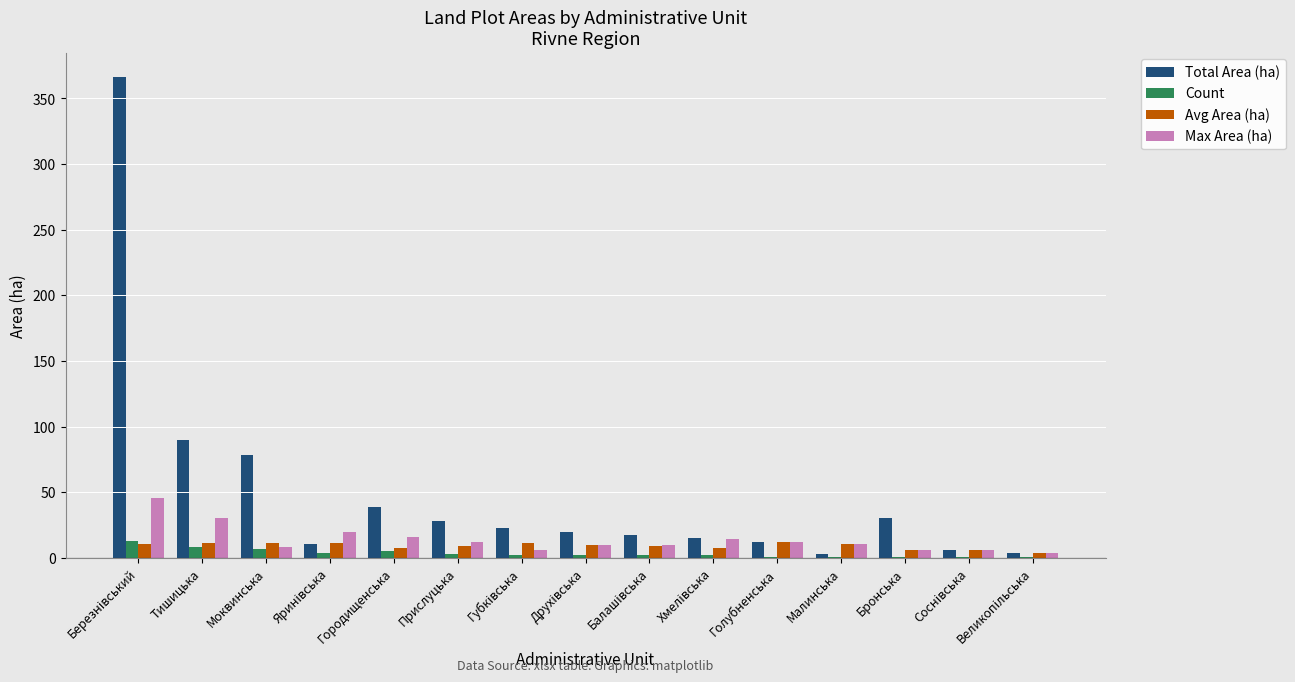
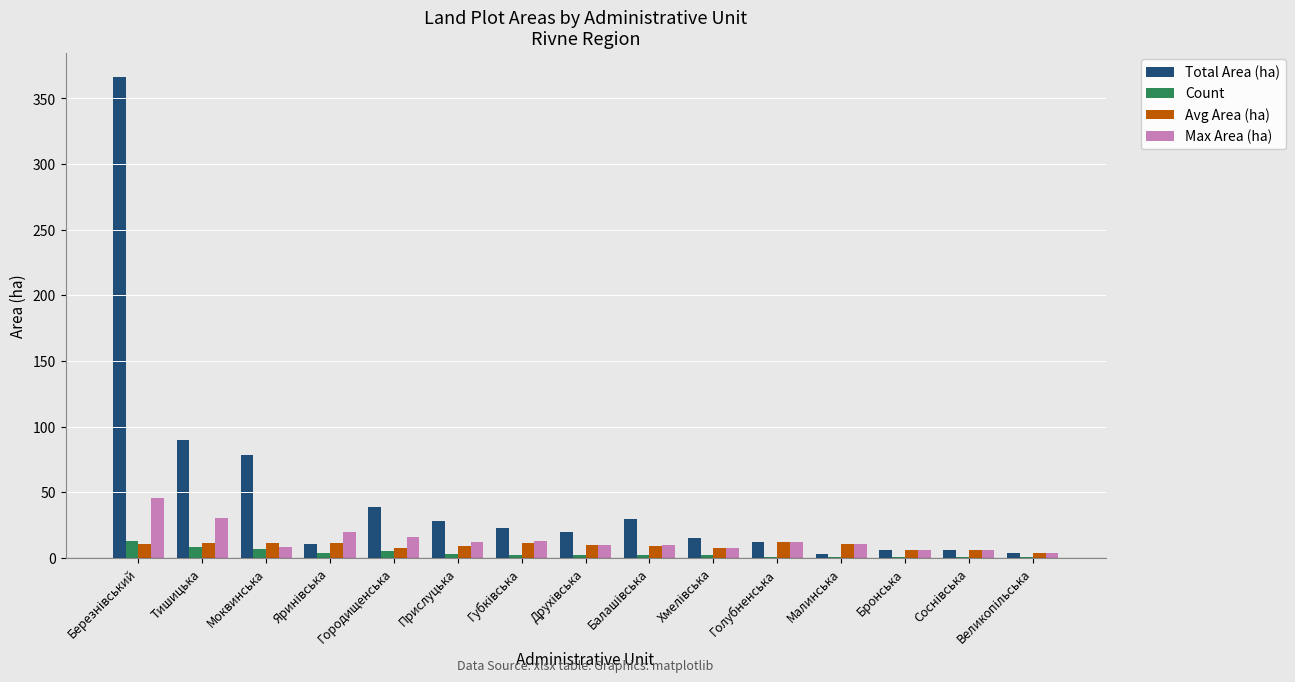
Max Area (ha), Губківська: 6 -> 13
Total Area (ha), Балашівська: 18 -> 30
Max Area (ha), Хмелівська: 14 -> 8
Total Area (ha), Бронська: 31 -> 6
